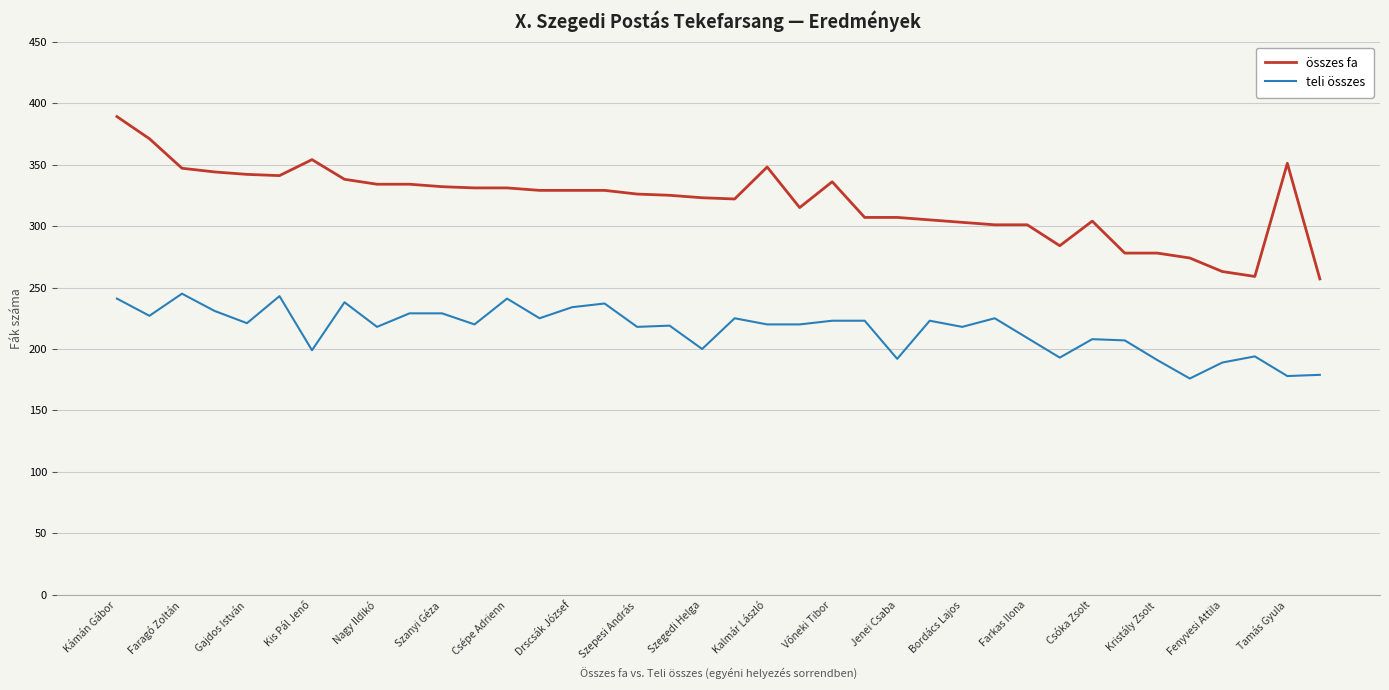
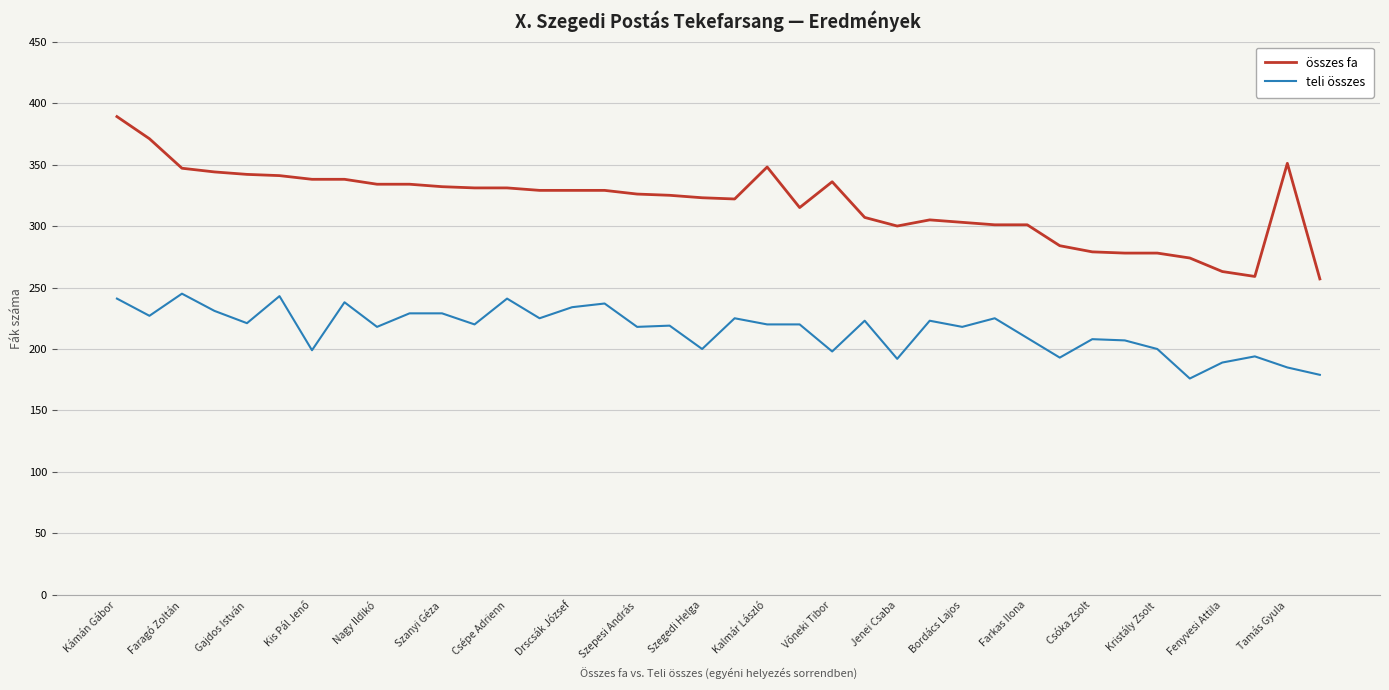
összes fa, Kis Pál Jenő: 354 -> 338
teli összes, Vőneki Tibor: 223 -> 198
összes fa, Jenei Csaba: 307 -> 300
összes fa, Csóka Zsolt: 304 -> 279
teli összes, Kristály Zsolt: 191 -> 200
teli összes, Tamás Gyula: 178 -> 185
